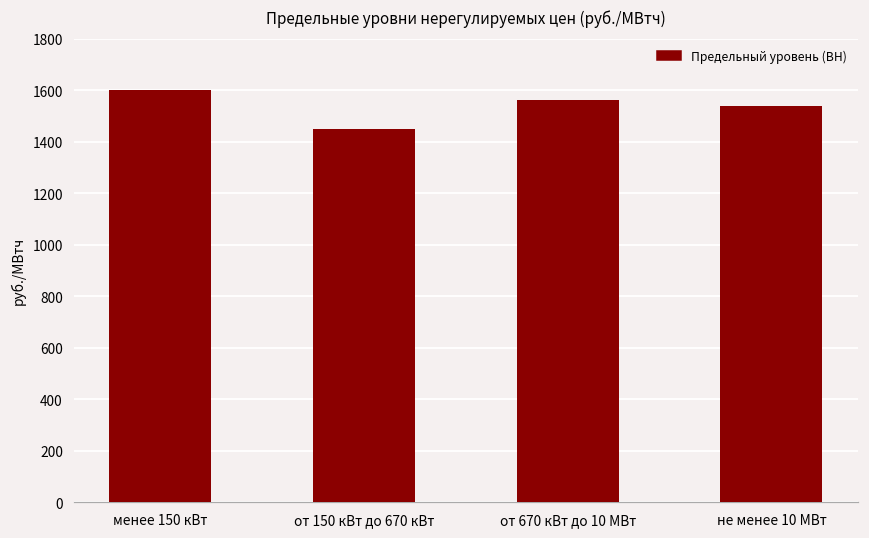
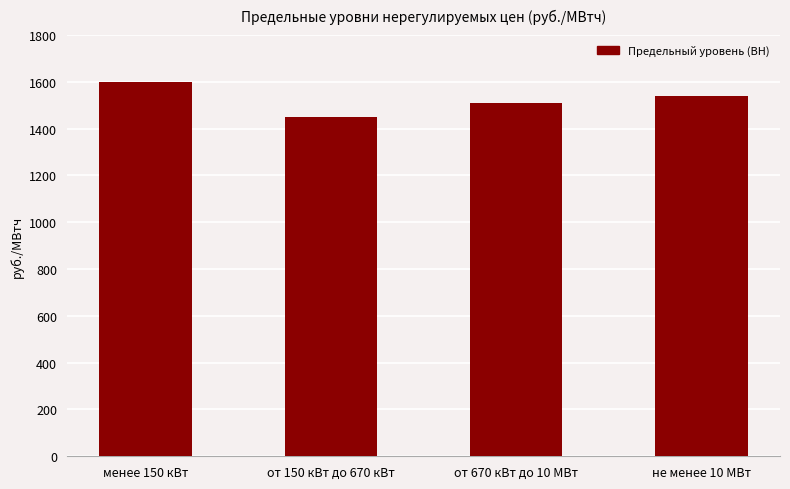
от 670 кВт до 10 МВт: 1560 -> 1510
